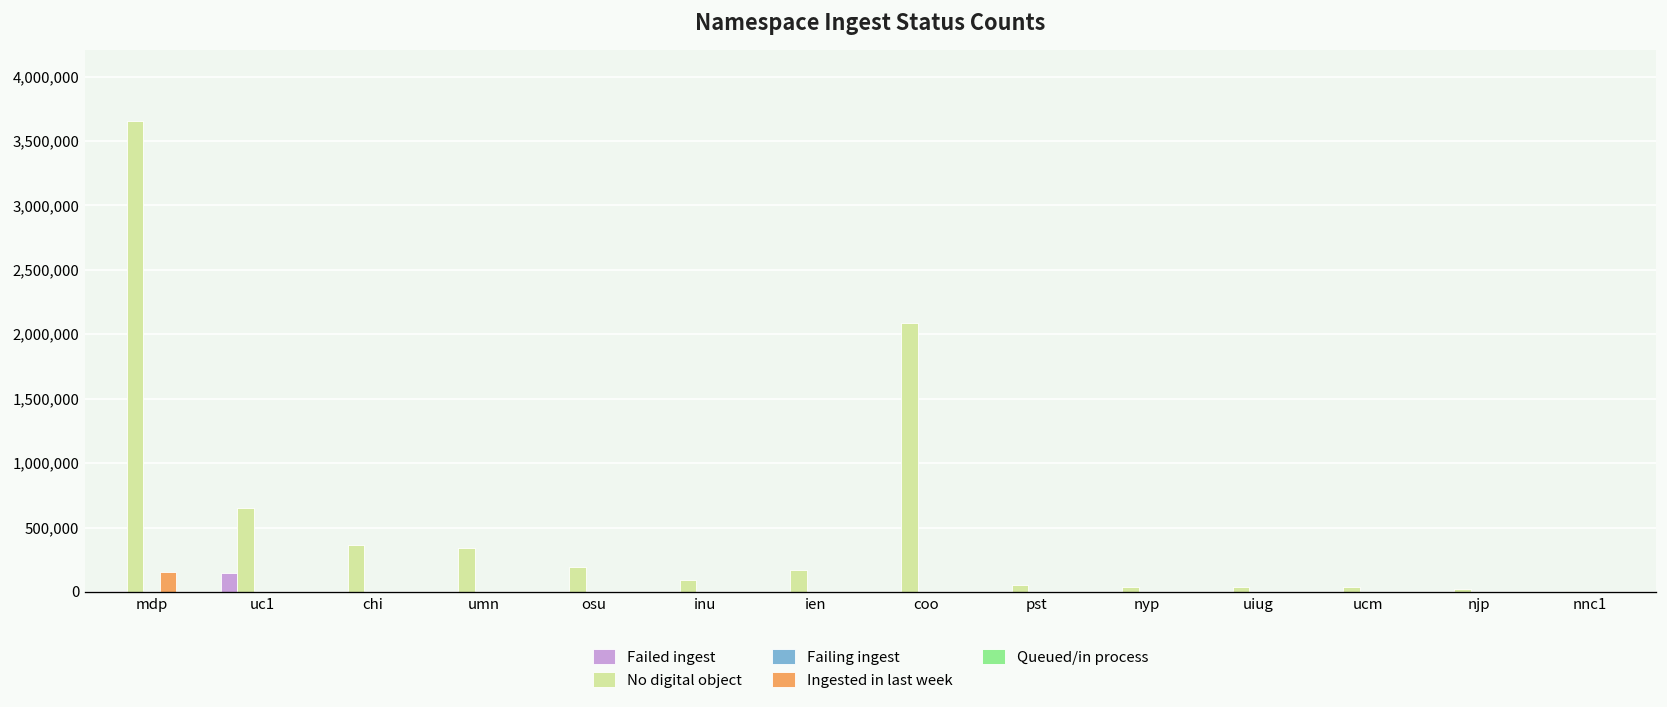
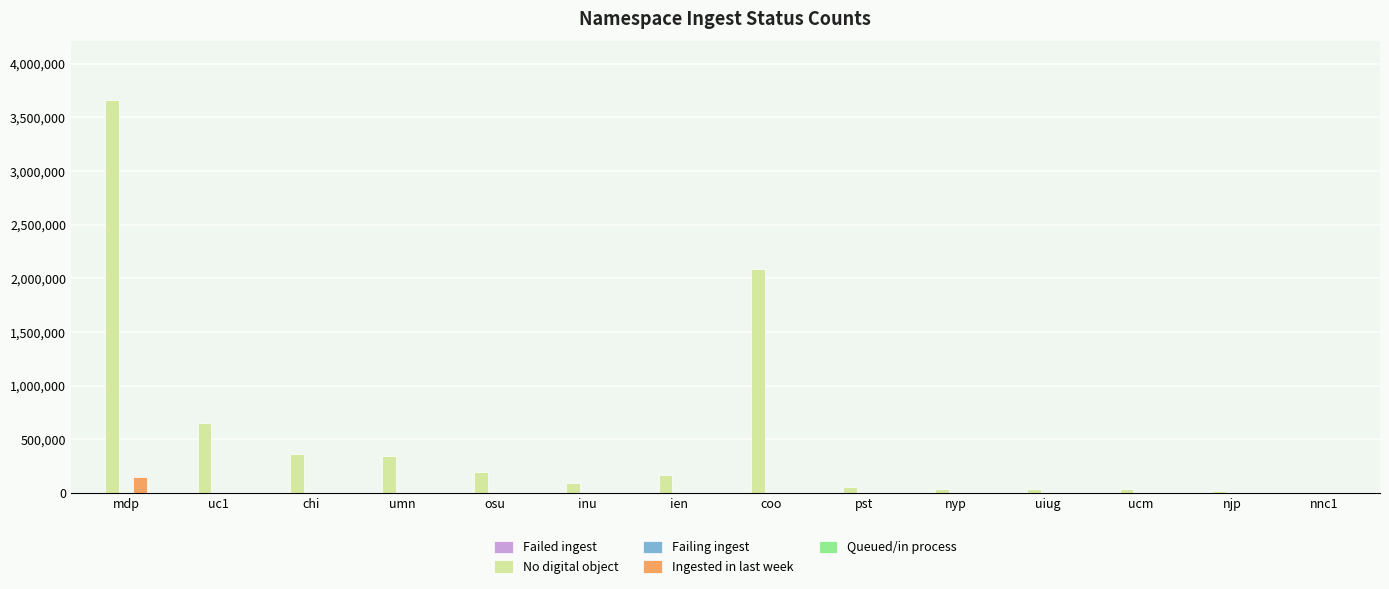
Failed ingest, uc1: 150,000 -> 0
